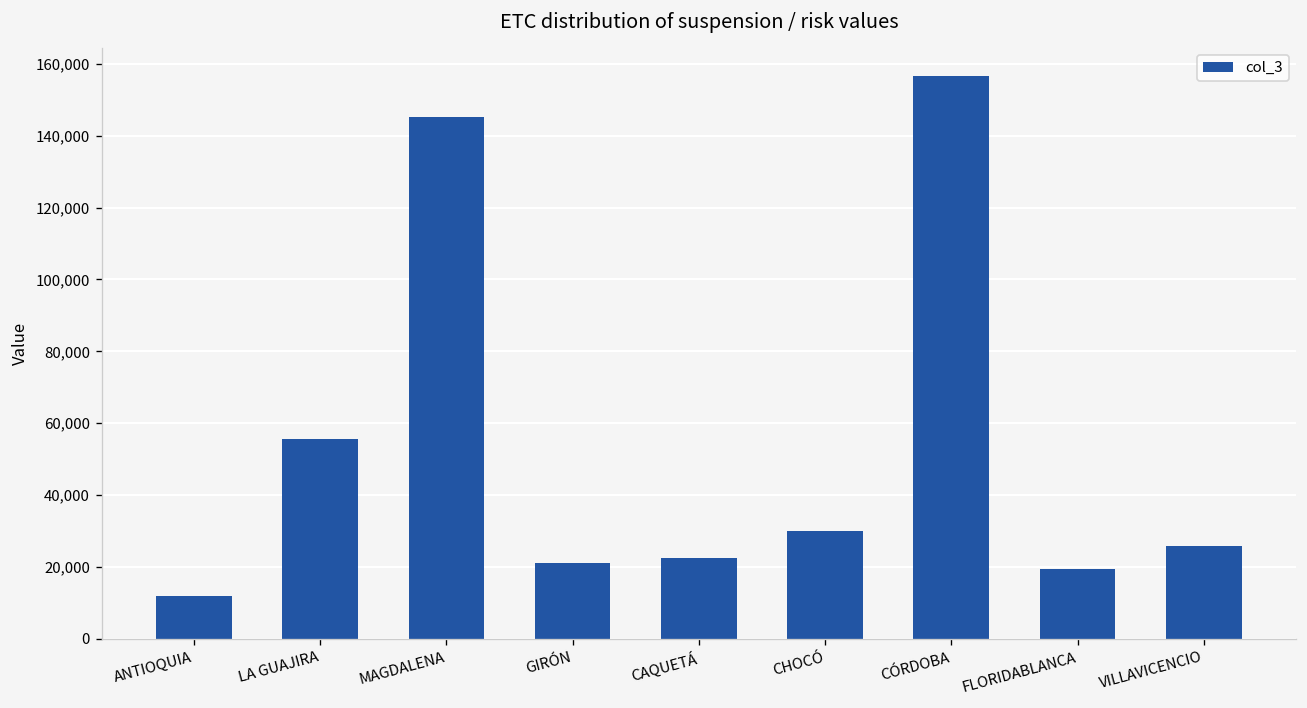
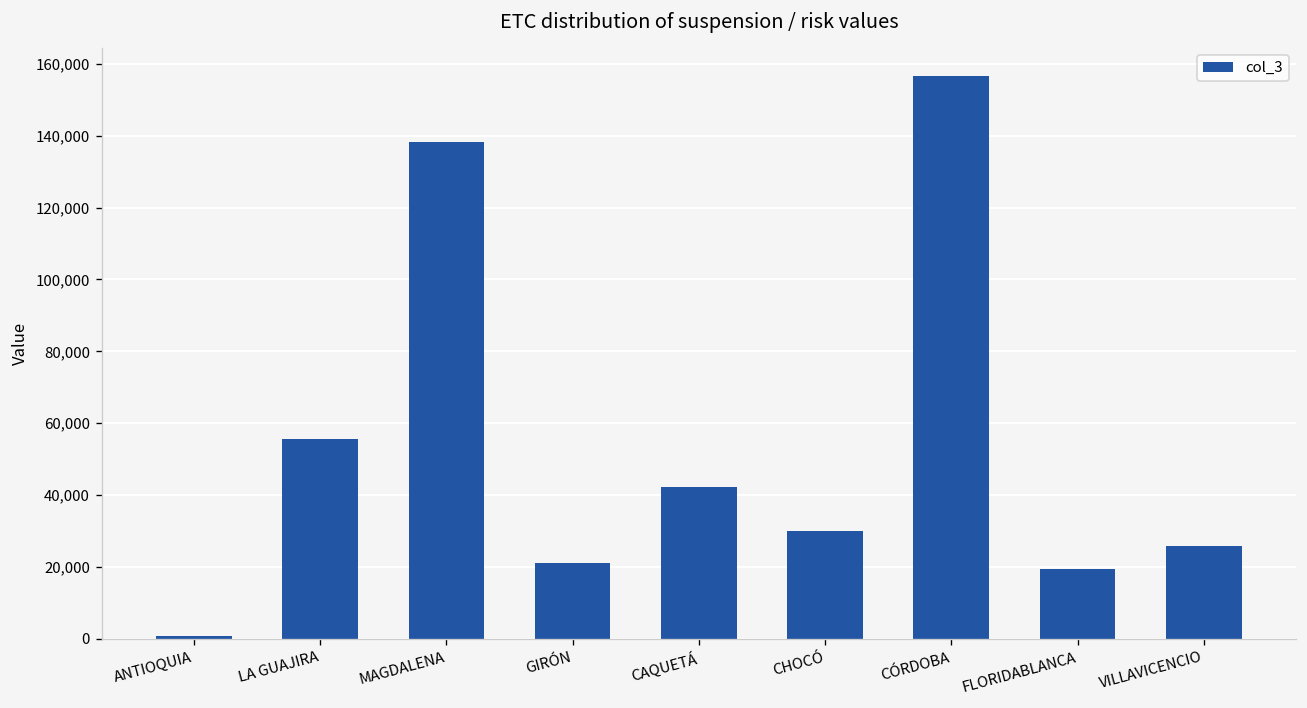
ANTIOQUIA: 12,000 -> 1,000
MAGDALENA: 145,000 -> 138,000
CAQUETÁ: 22,000 -> 42,000
